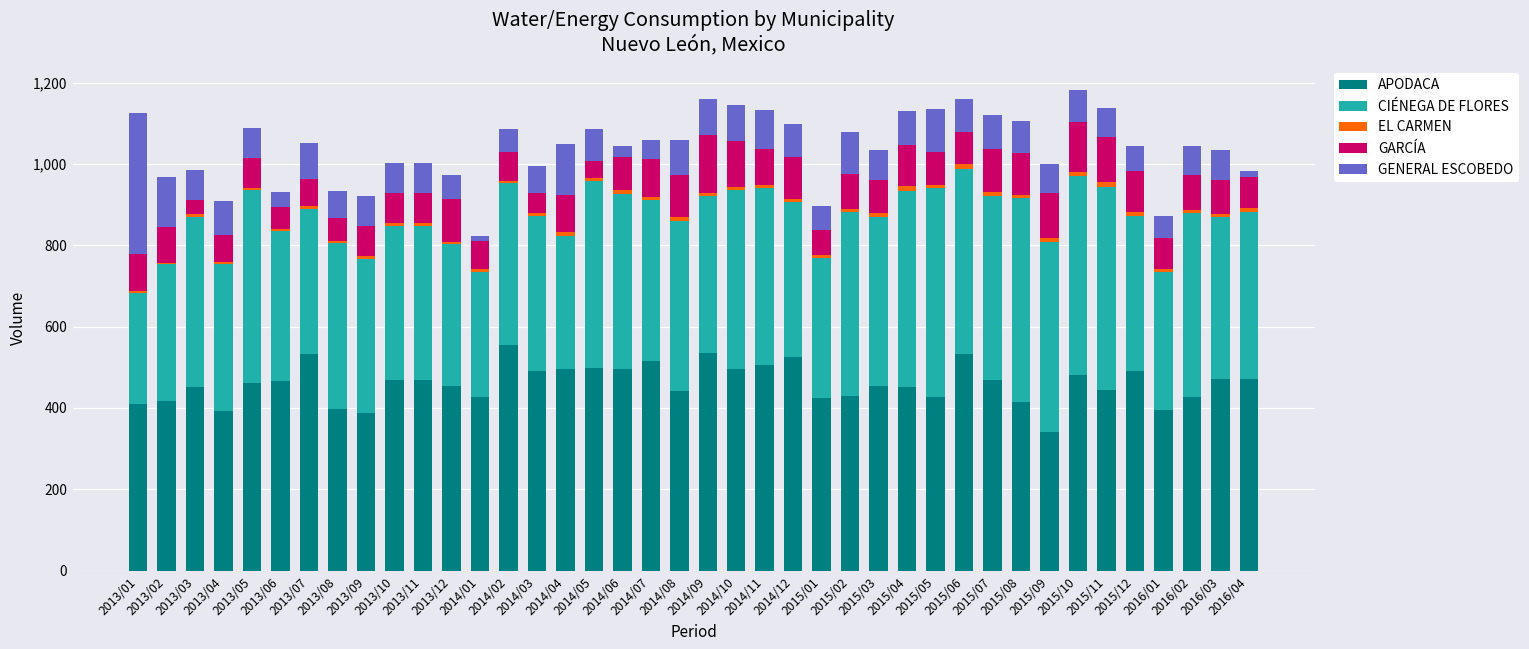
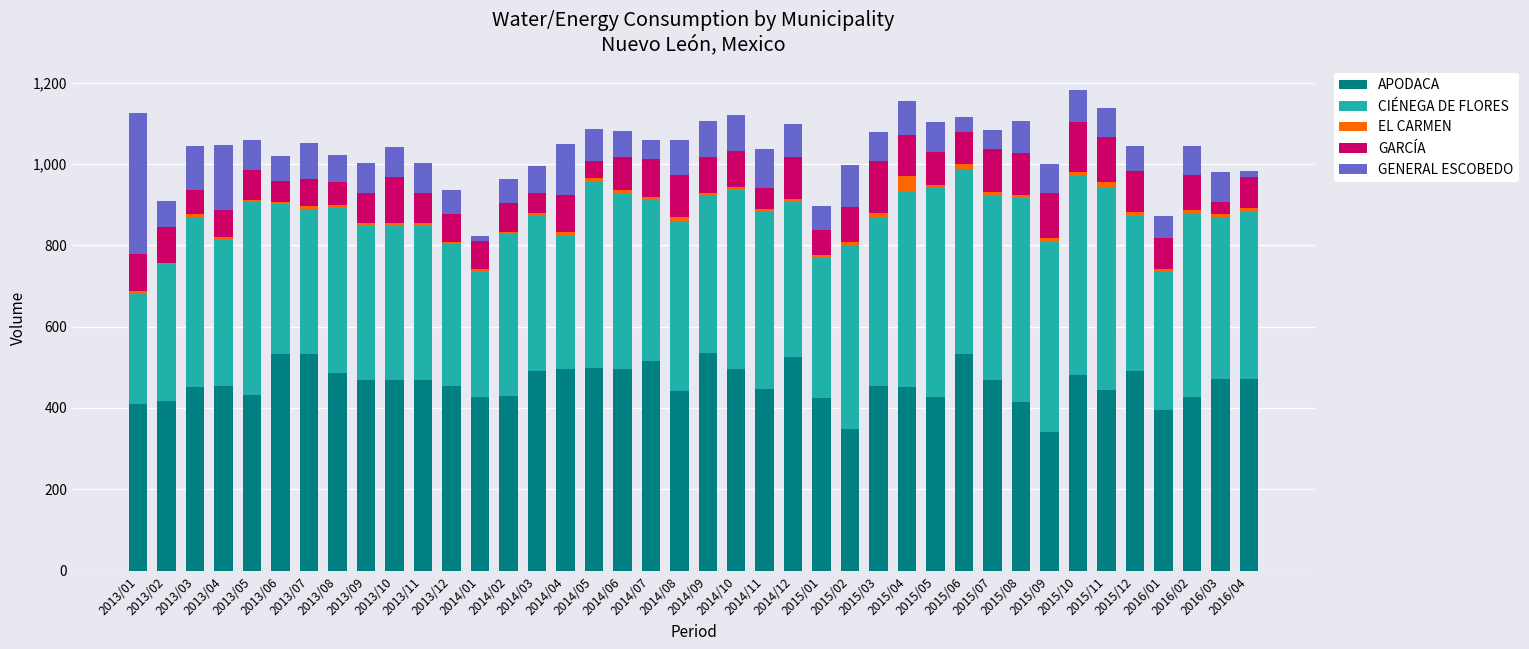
GENERAL ESCOBEDO, 2013/02: 120 -> 70
GARCÍA, 2013/03: 30 -> 60
GENERAL ESCOBEDO, 2013/03: 80 -> 110
APODACA, 2013/04: 390 -> 450
GENERAL ESCOBEDO, 2013/04: 80 -> 160
APODACA, 2013/05: 460 -> 430
APODACA, 2013/06: 470 -> 530
GENERAL ESCOBEDO, 2013/06: 40 -> 60
APODACA, 2013/08: 400 -> 490
APODACA, 2013/09: 390 -> 470
GARCÍA, 2013/10: 70 -> 110
GARCÍA, 2013/12: 100 -> 70
APODACA, 2014/02: 550 -> 430
GENERAL ESCOBEDO, 2014/06: 30 -> 60
GARCÍA, 2014/09: 140 -> 90
GARCÍA, 2014/10: 110 -> 90
APODACA, 2014/11: 510 -> 450
GARCÍA, 2014/11: 90 -> 50
APODACA, 2015/02: 430 -> 350
GARCÍA, 2015/03: 80 -> 130
EL CARMEN, 2015/04: 10 -> 40
GENERAL ESCOBEDO, 2015/05: 100 -> 70
GENERAL ESCOBEDO, 2015/06: 80 -> 40
GENERAL ESCOBEDO, 2015/07: 80 -> 50
GARCÍA, 2016/03: 80 -> 30
